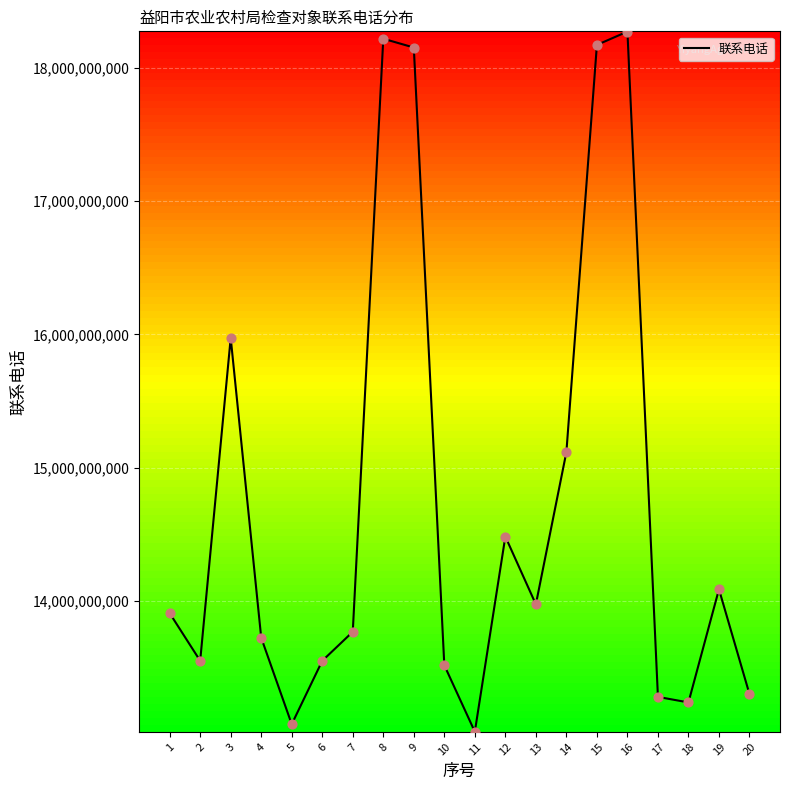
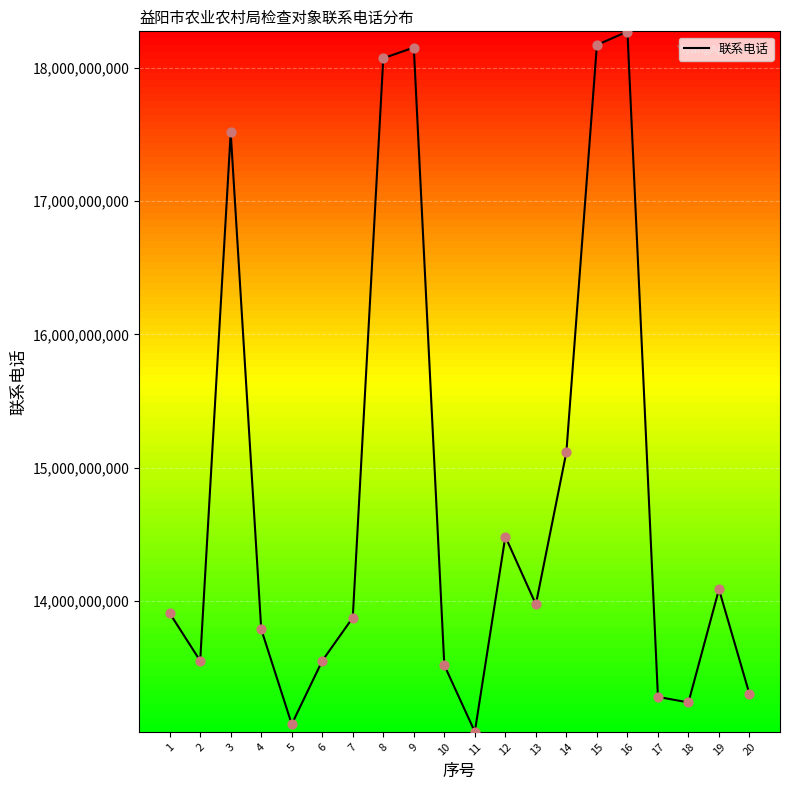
3: 15,970,000,000 -> 17,520,000,000
4: 13,720,000,000 -> 13,790,000,000
7: 13,770,000,000 -> 13,870,000,000
8: 18,220,000,000 -> 18,070,000,000
